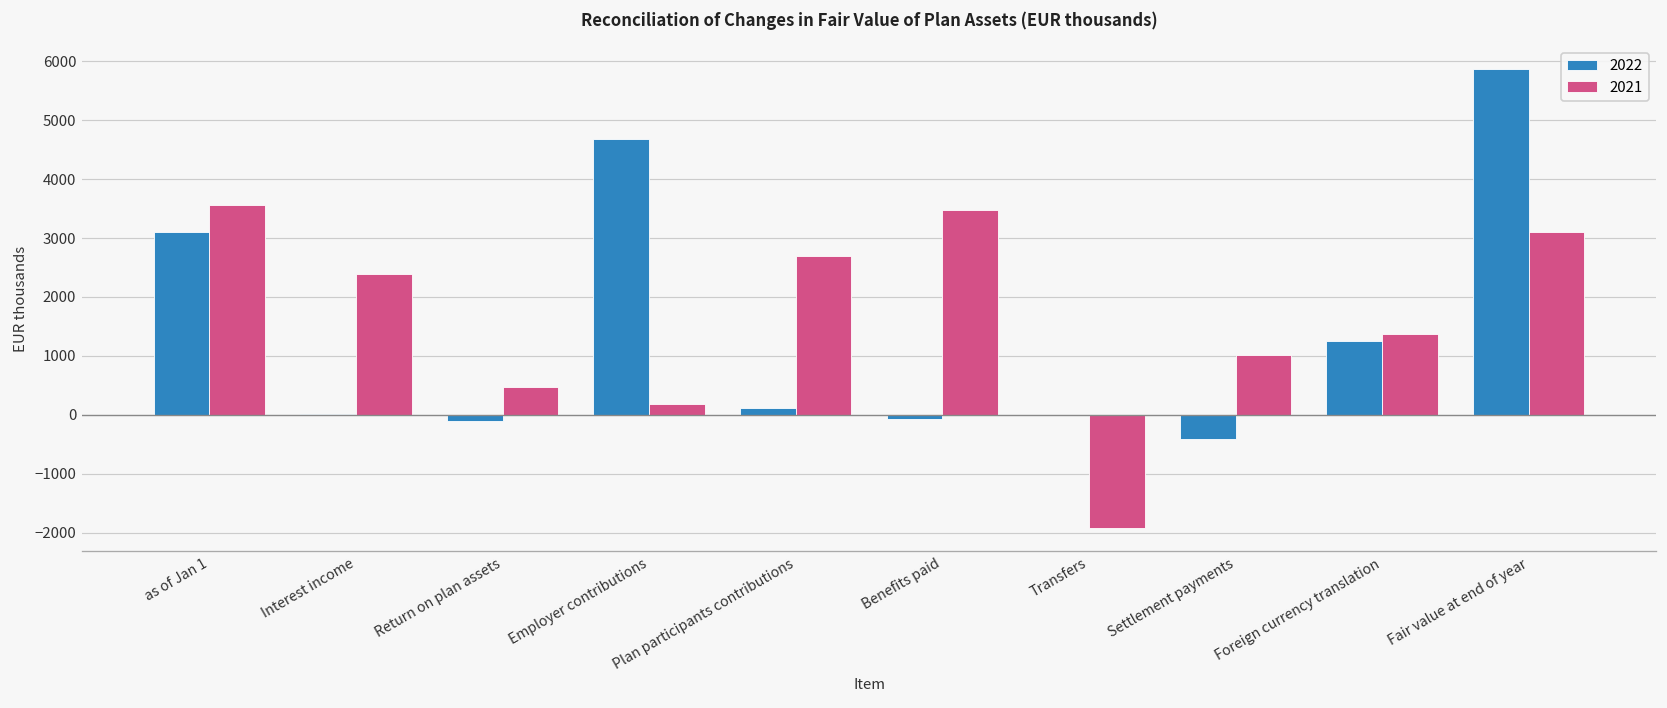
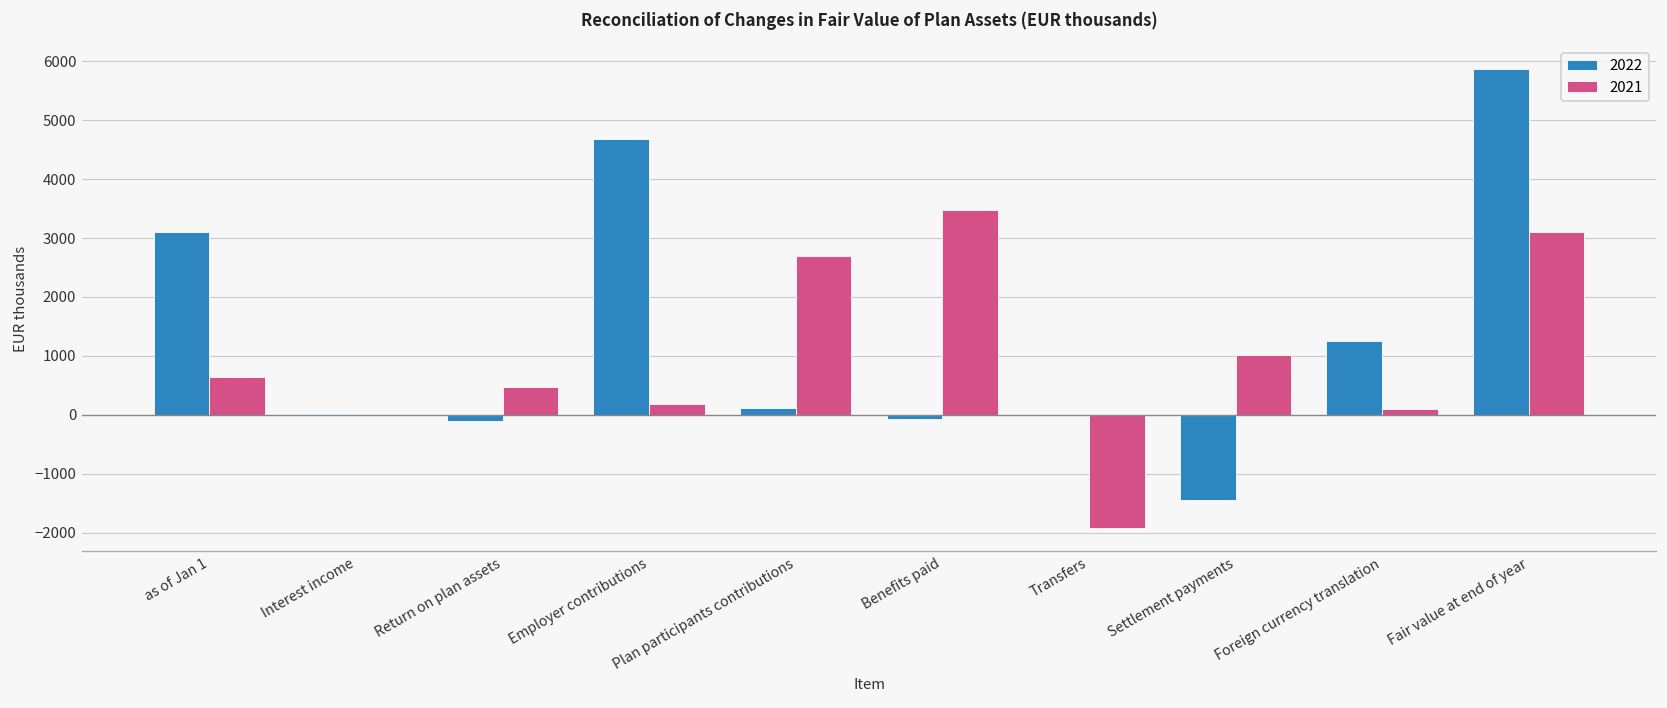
2021, as of Jan 1: 3600 -> 600
2021, Interest income: 2400 -> 0
2022, Settlement payments: -400 -> -1400
2021, Foreign currency translation: 1400 -> 100
